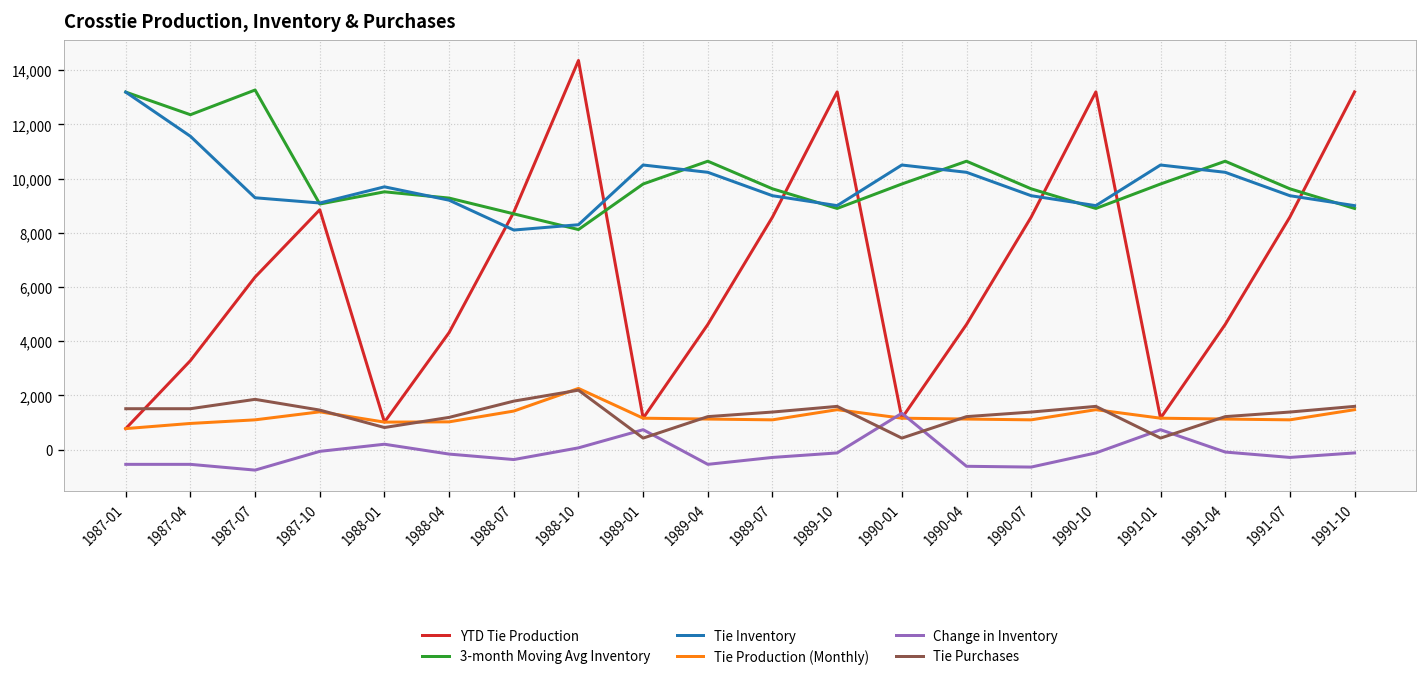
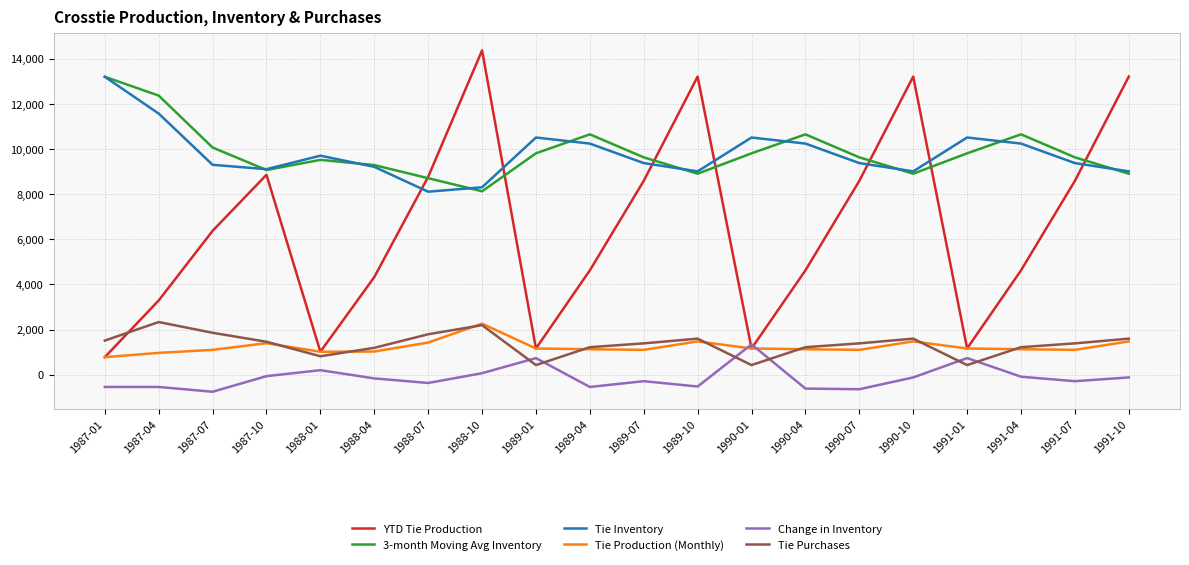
Tie Purchases, 1987-04: 1,500 -> 2,300
3-month Moving Avg Inventory, 1987-07: 13,300 -> 10,100
Change in Inventory, 1989-10: -100 -> -500
